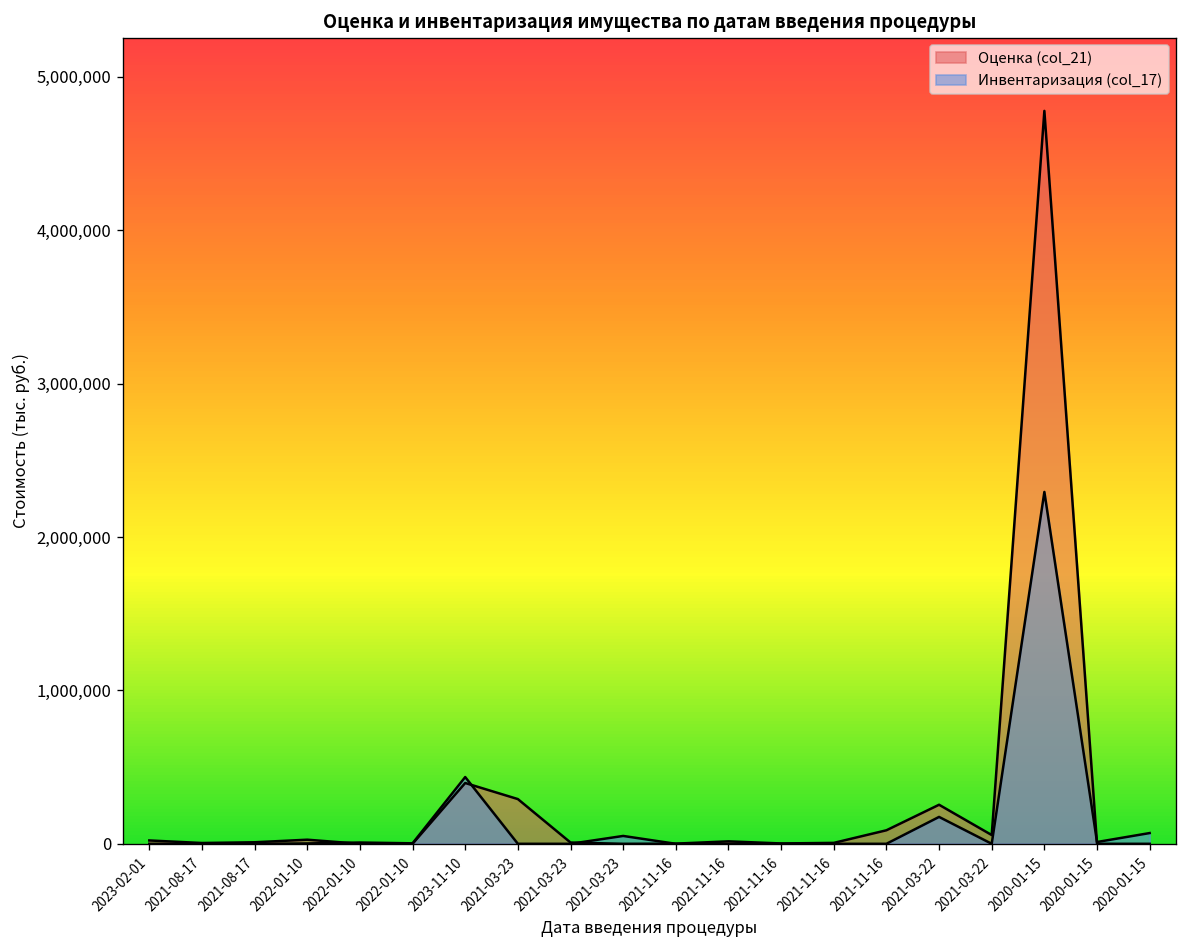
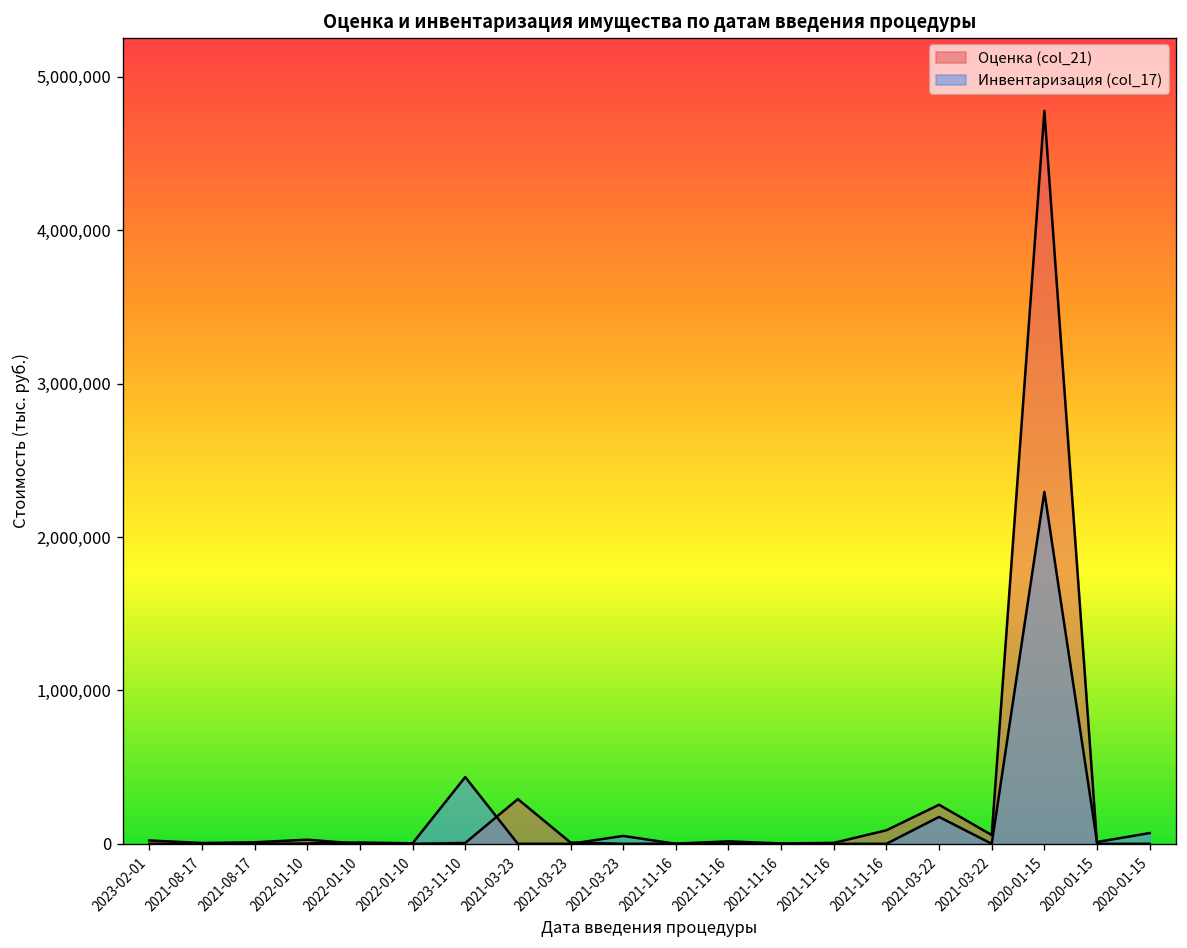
Оценка (col_21), 2023-11-10: 400,000 -> 10,000
